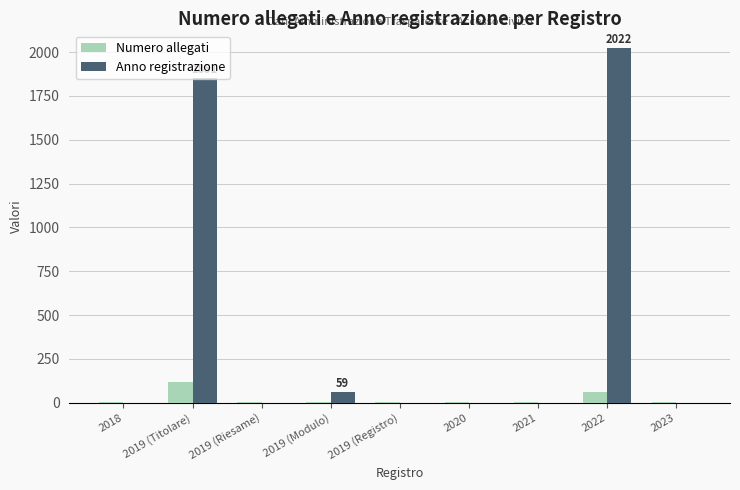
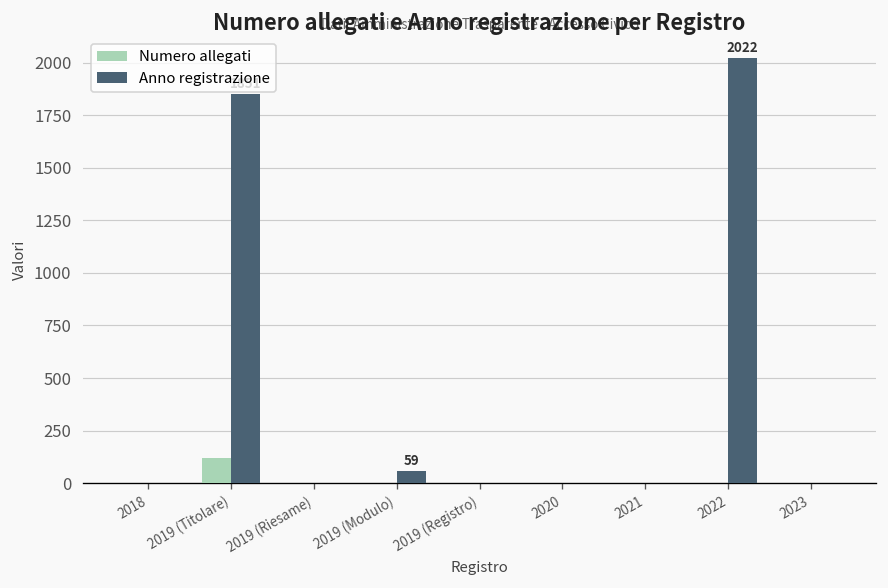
Numero allegati, 2022: 60 -> 0
